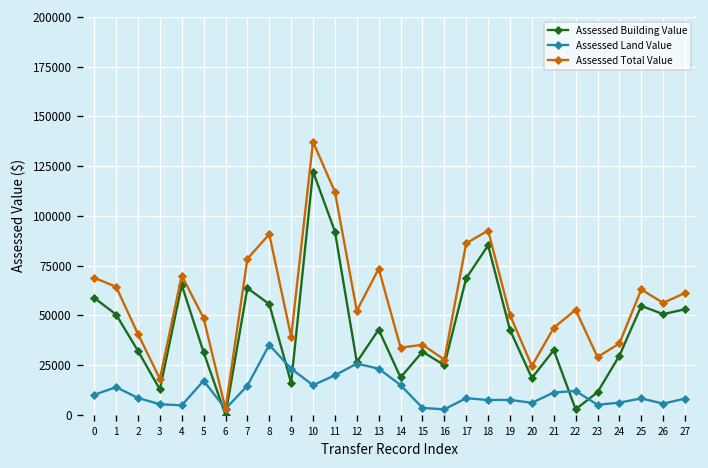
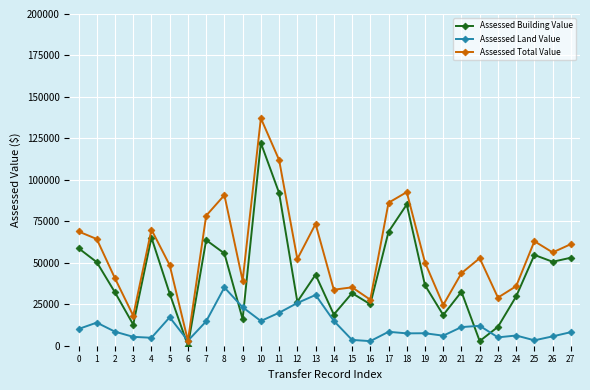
Assessed Land Value, 13: 23000 -> 31000
Assessed Building Value, 19: 43000 -> 36000
Assessed Land Value, 25: 8000 -> 3000
